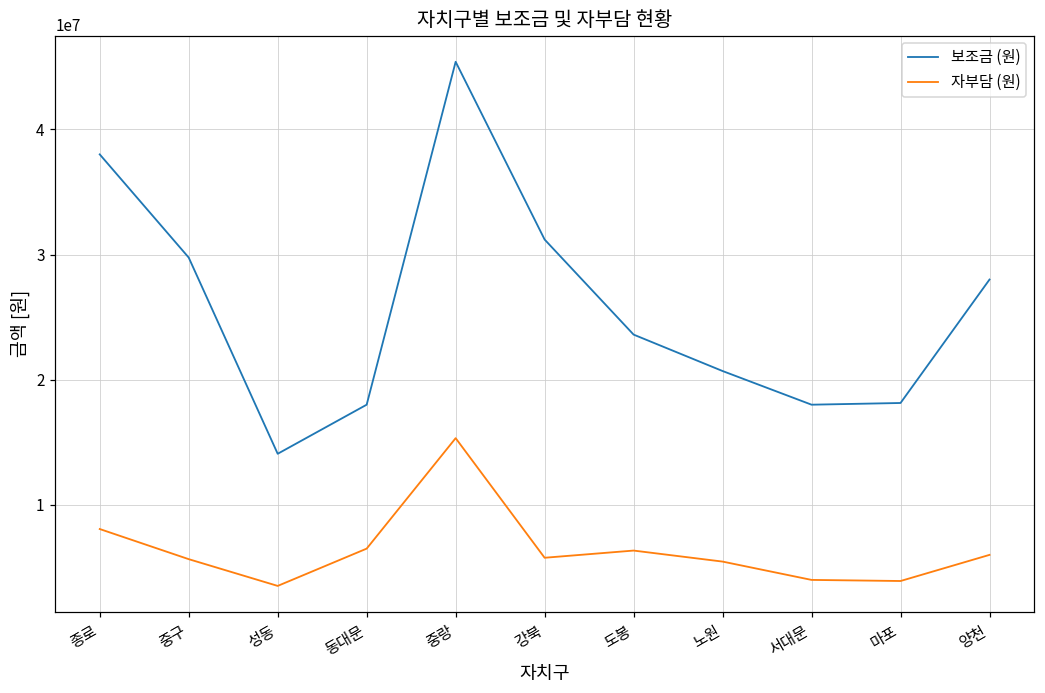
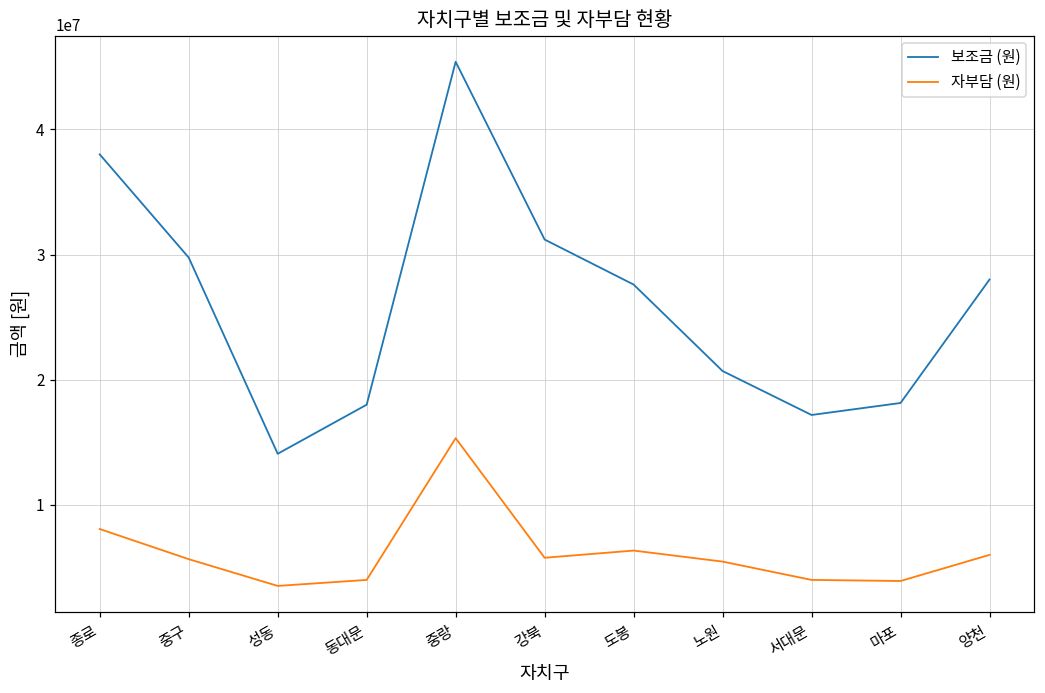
자부담 (원), 동대문: 6500000 -> 4000000
보조금 (원), 도봉: 23600000 -> 27600000
보조금 (원), 서대문: 18000000 -> 17200000
